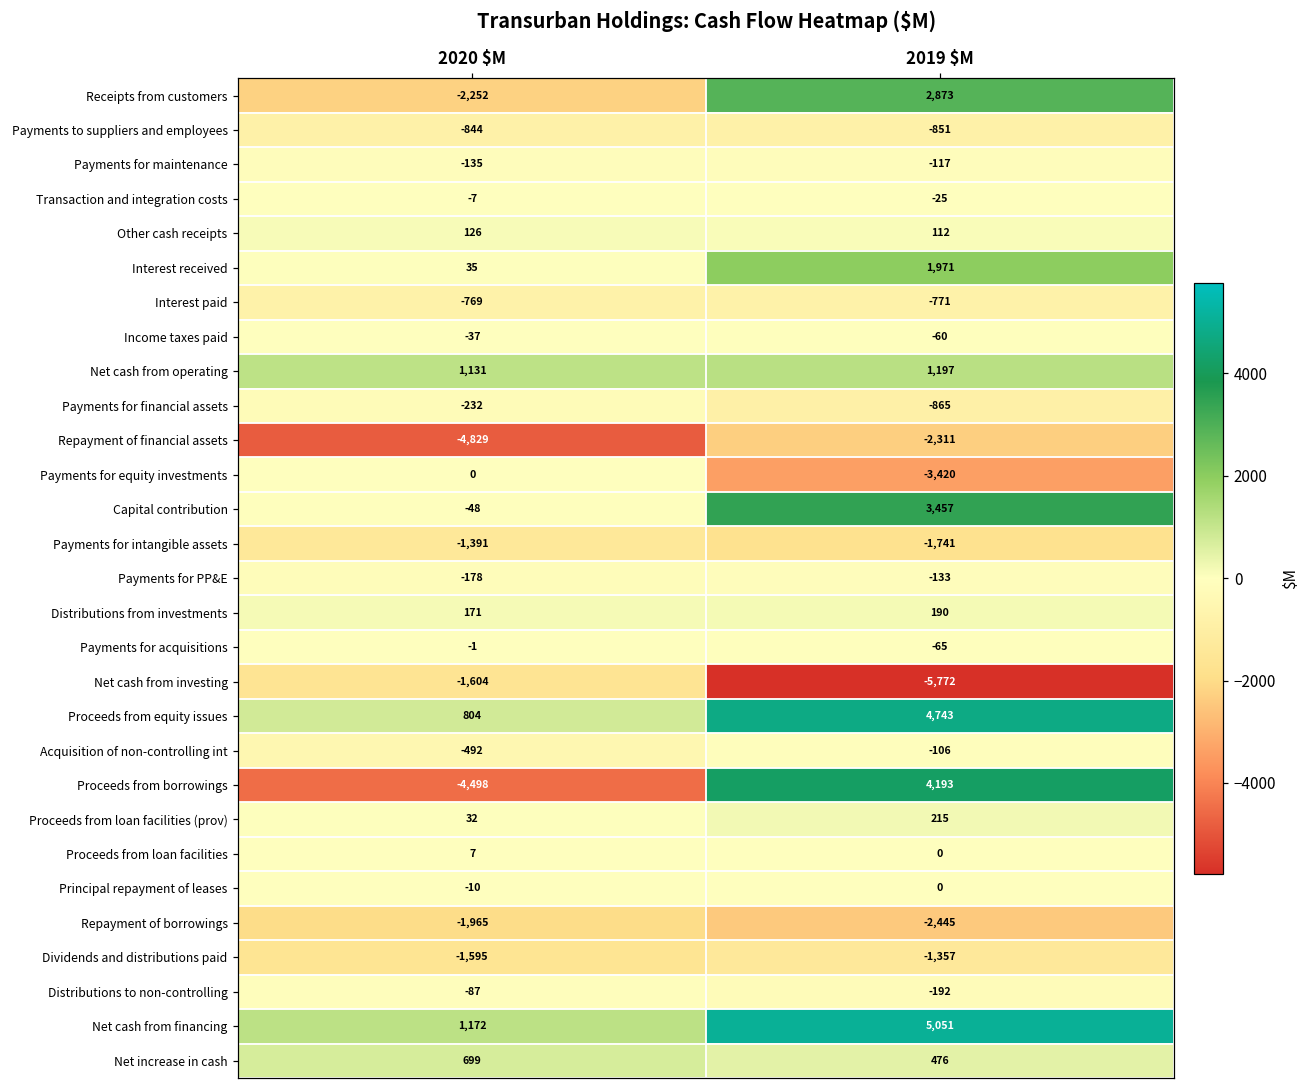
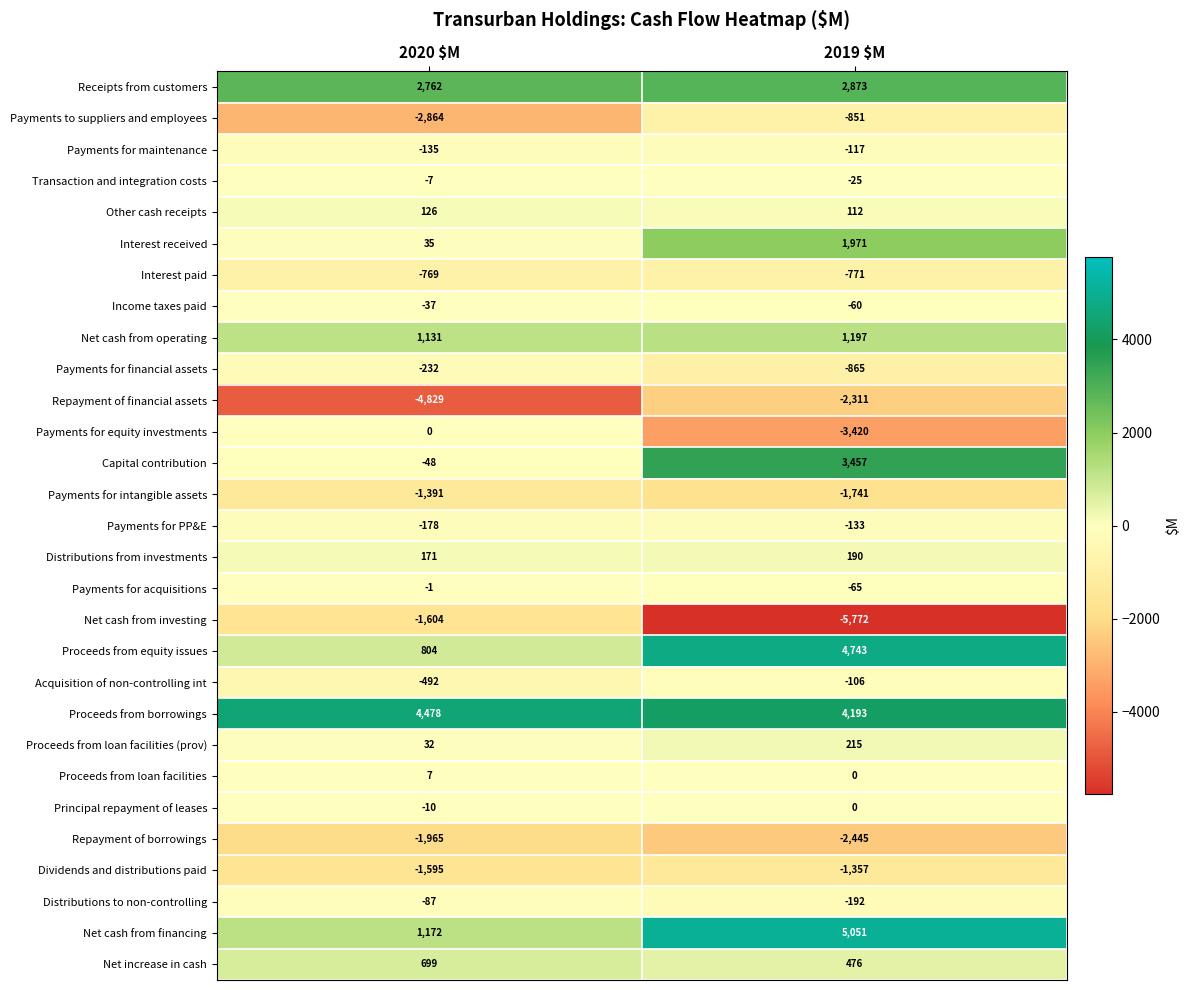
Receipts from customers, 2020 $M: -2,252 -> 2,762
Payments to suppliers and employees, 2020 $M: -844 -> -2,864
Proceeds from borrowings, 2020 $M: -4,498 -> 4,478
